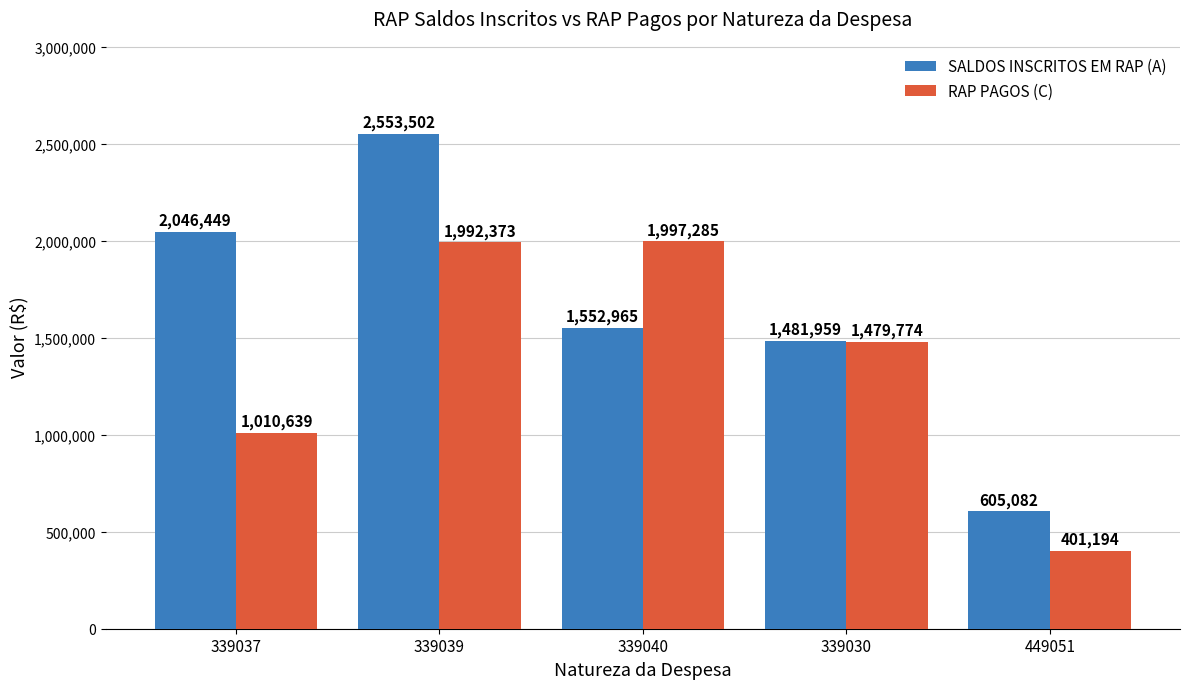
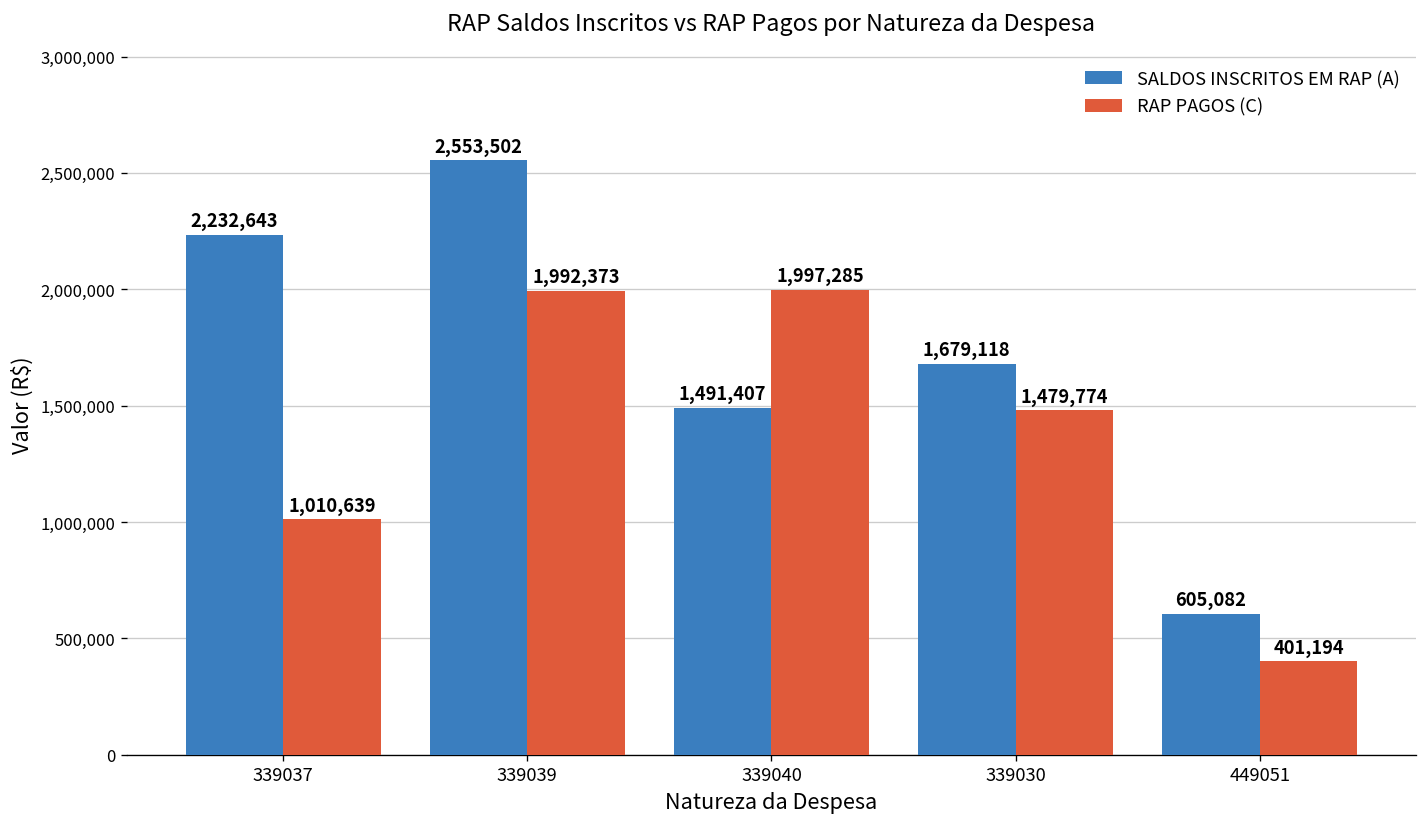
SALDOS INSCRITOS EM RAP (A), 339037: 2,046,449 -> 2,232,643
SALDOS INSCRITOS EM RAP (A), 339040: 1,552,965 -> 1,491,407
SALDOS INSCRITOS EM RAP (A), 339030: 1,481,959 -> 1,679,118
